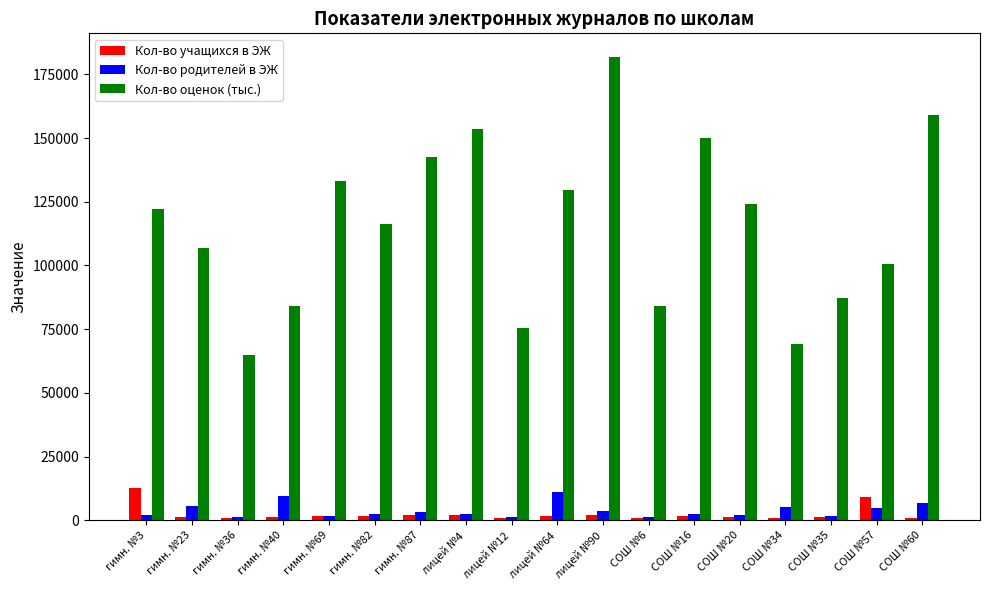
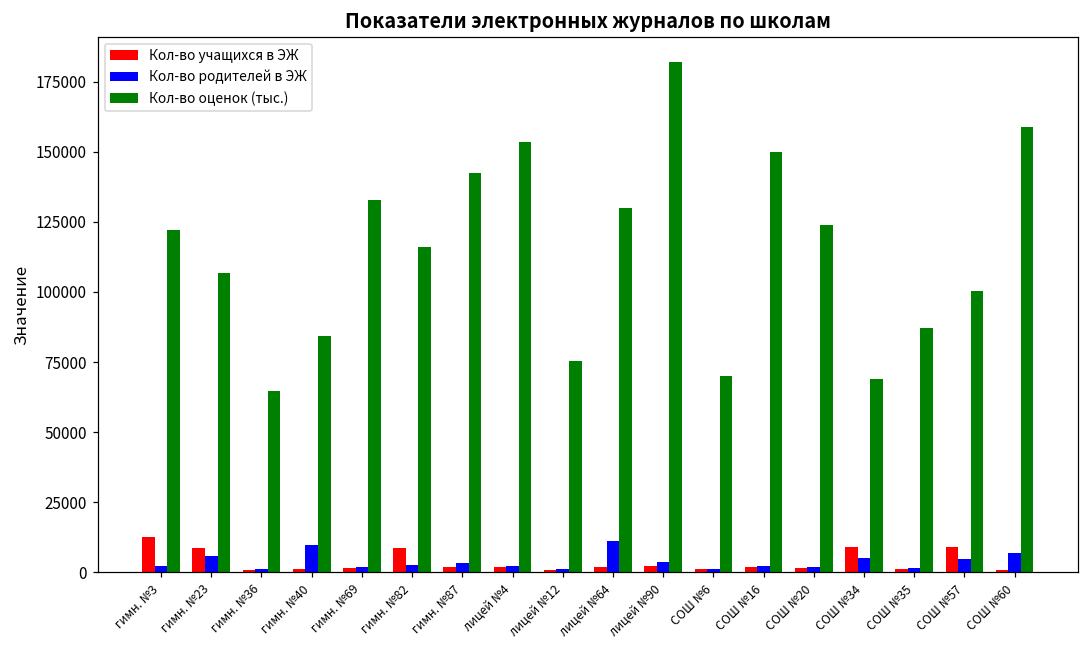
Кол-во учащихся в ЭЖ, гимн. №23: 1000 -> 9000
Кол-во учащихся в ЭЖ, гимн. №82: 2000 -> 9000
Кол-во оценок (тыс.), СОШ №6: 84000 -> 70000
Кол-во учащихся в ЭЖ, СОШ №34: 1000 -> 9000
